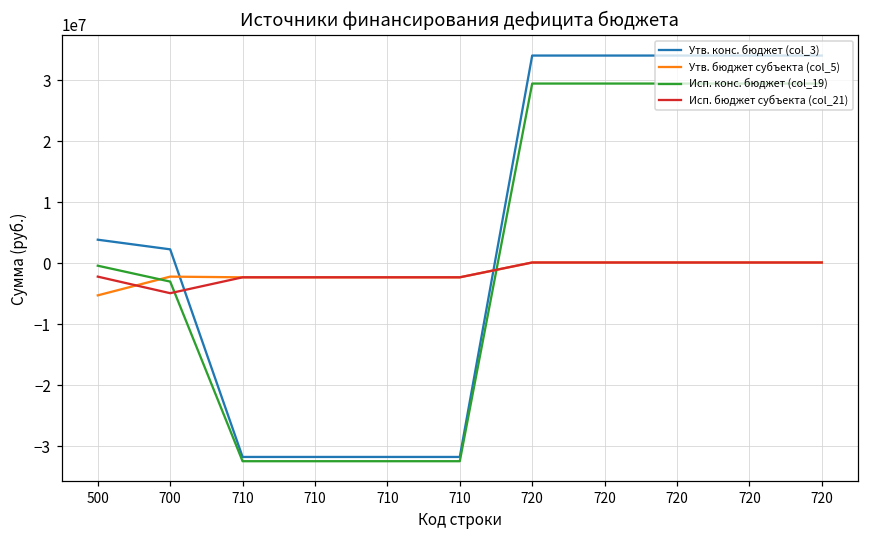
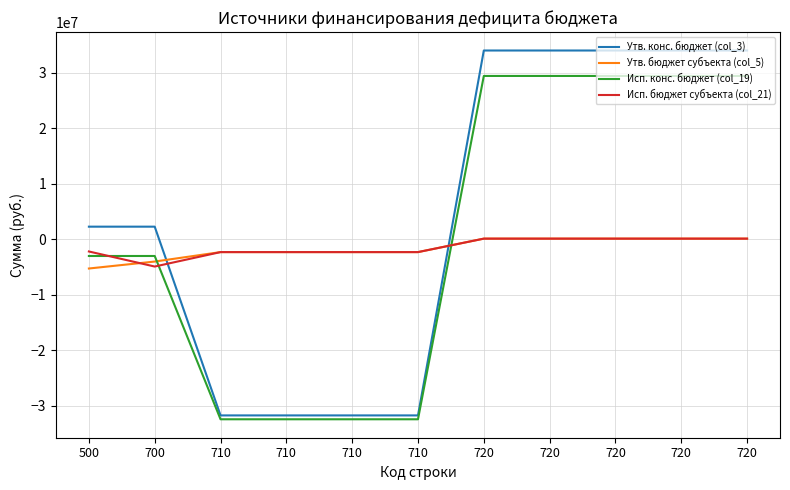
Утв. конс. бюджет (col_3), 500: 4000000 -> 2000000
Исп. конс. бюджет (col_19), 500: 0 -> -3000000
Утв. бюджет субъекта (col_5), 700: -2000000 -> -4000000
